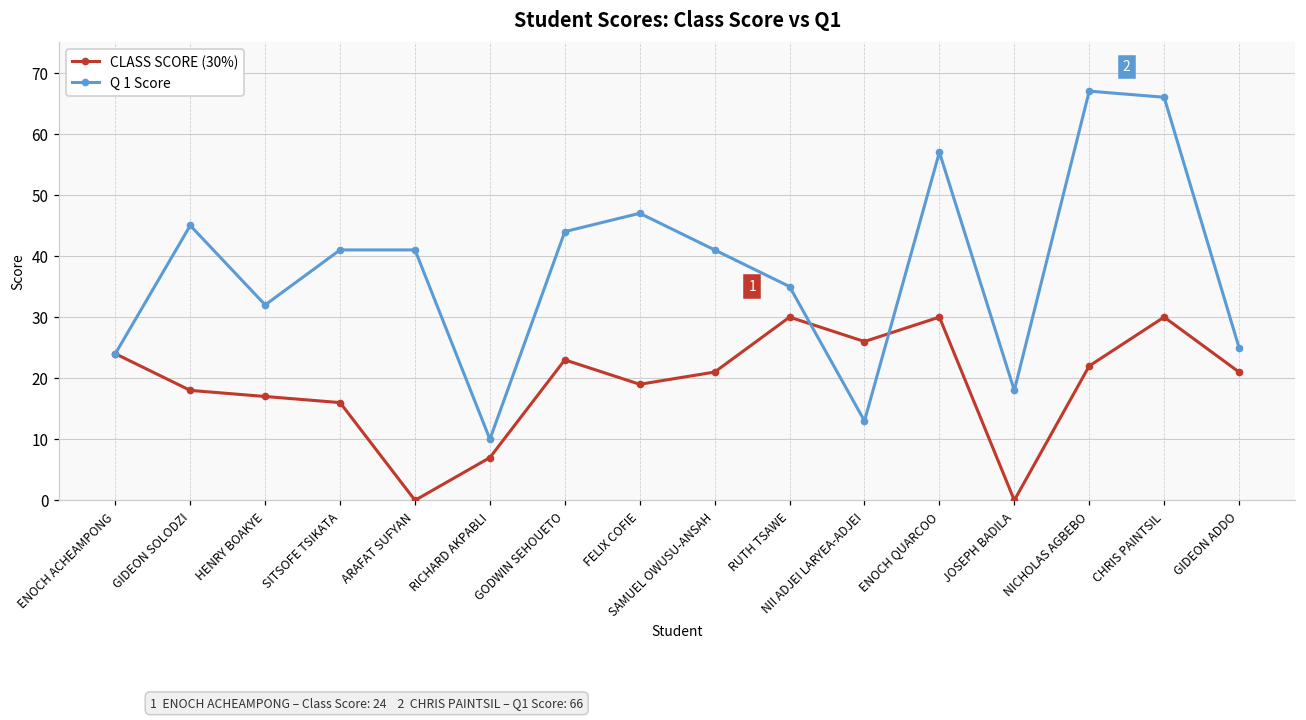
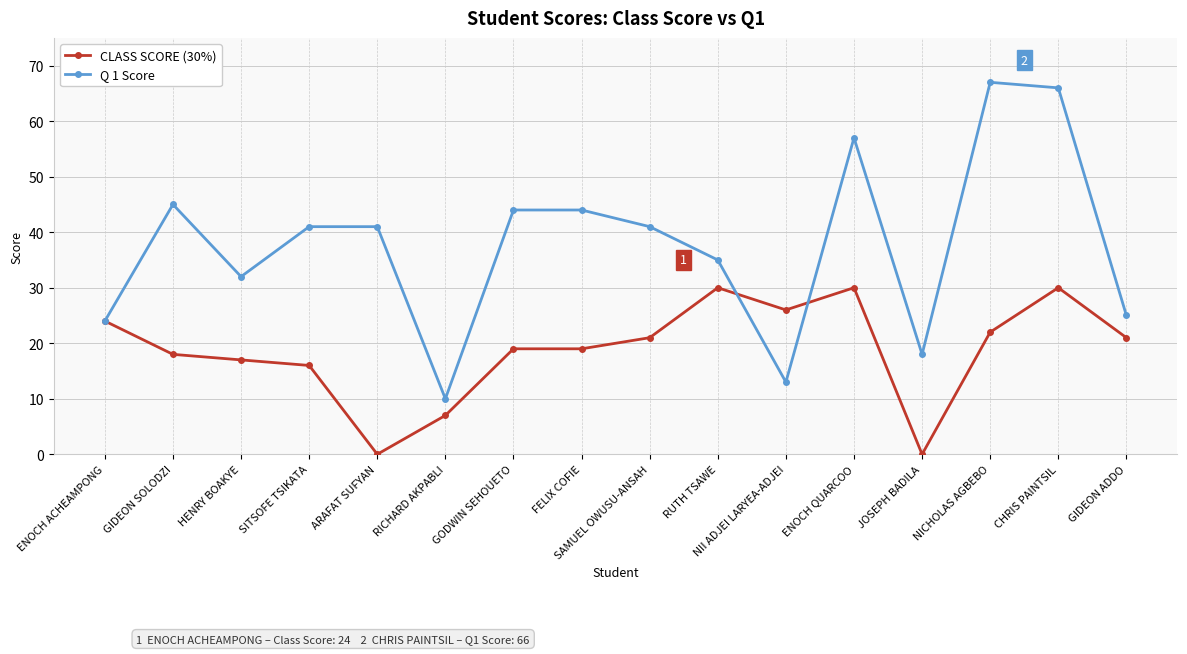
CLASS SCORE (30%), GODWIN SEHOUETO: 23 -> 19
Q 1 Score, FELIX COFIE: 47 -> 44
